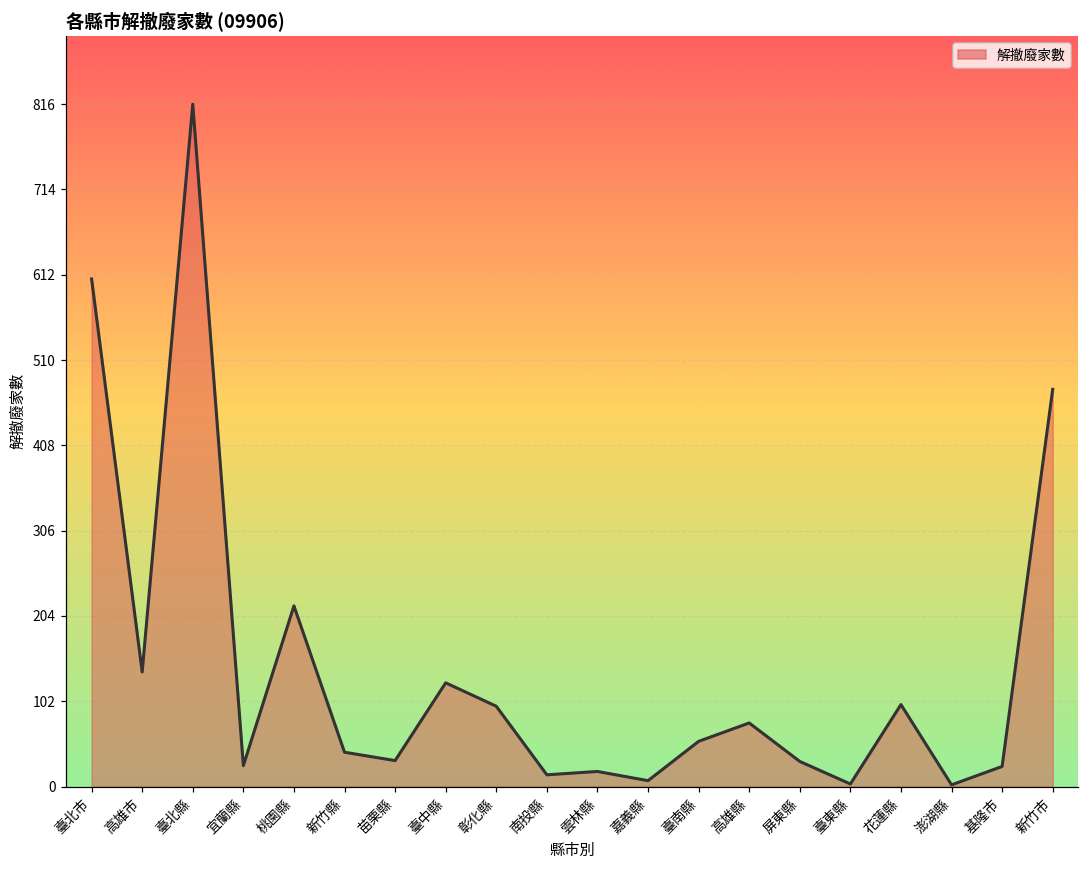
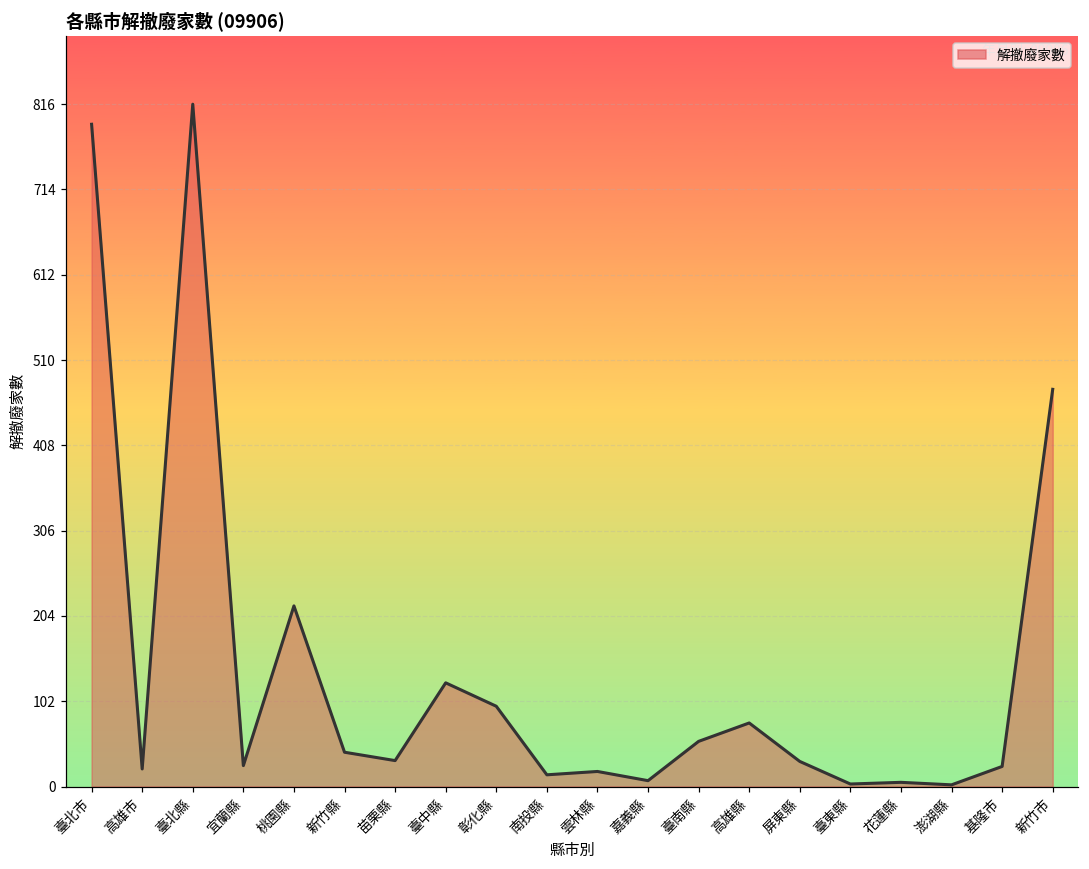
臺北市: 610 -> 790
高雄市: 140 -> 20
花蓮縣: 100 -> 10
